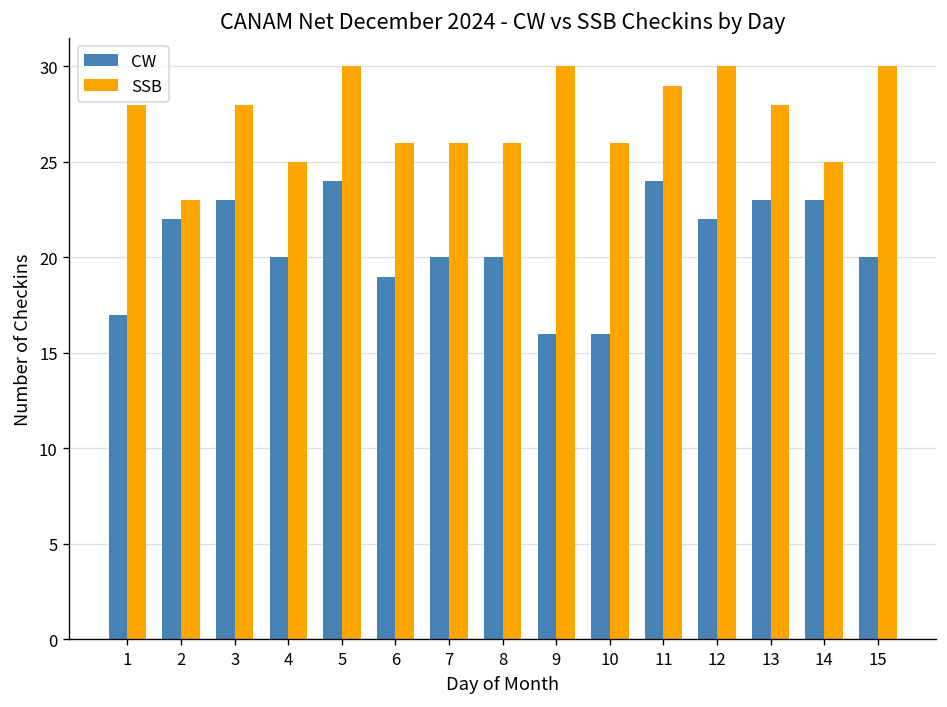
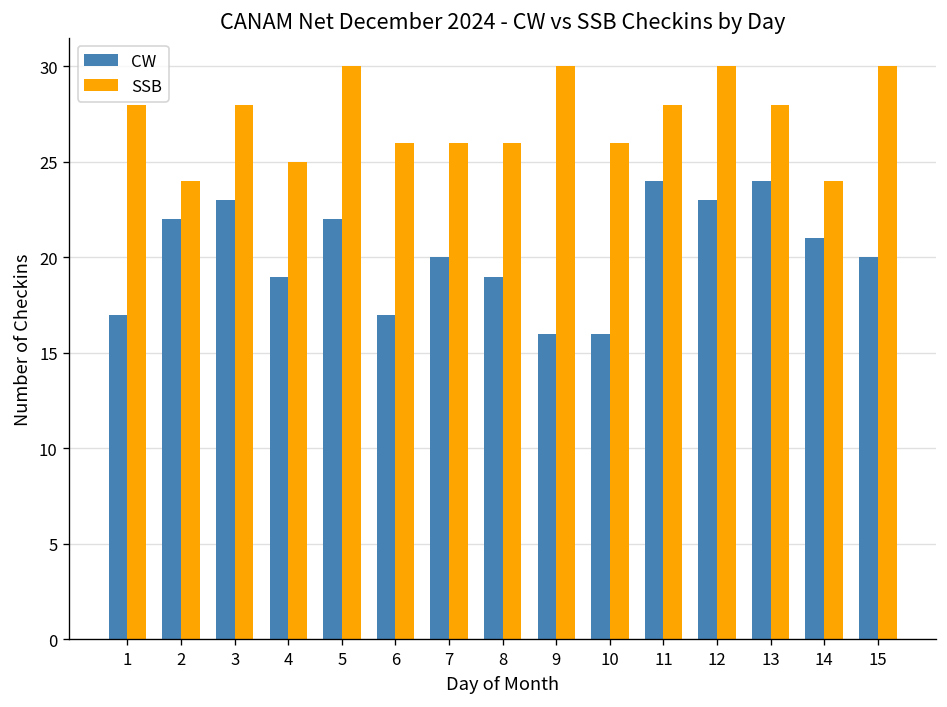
SSB, 2: 23 -> 24
CW, 4: 20 -> 19
CW, 5: 24 -> 22
CW, 6: 19 -> 17
CW, 8: 20 -> 19
SSB, 11: 29 -> 28
CW, 12: 22 -> 23
CW, 13: 23 -> 24
CW, 14: 23 -> 21
SSB, 14: 25 -> 24
